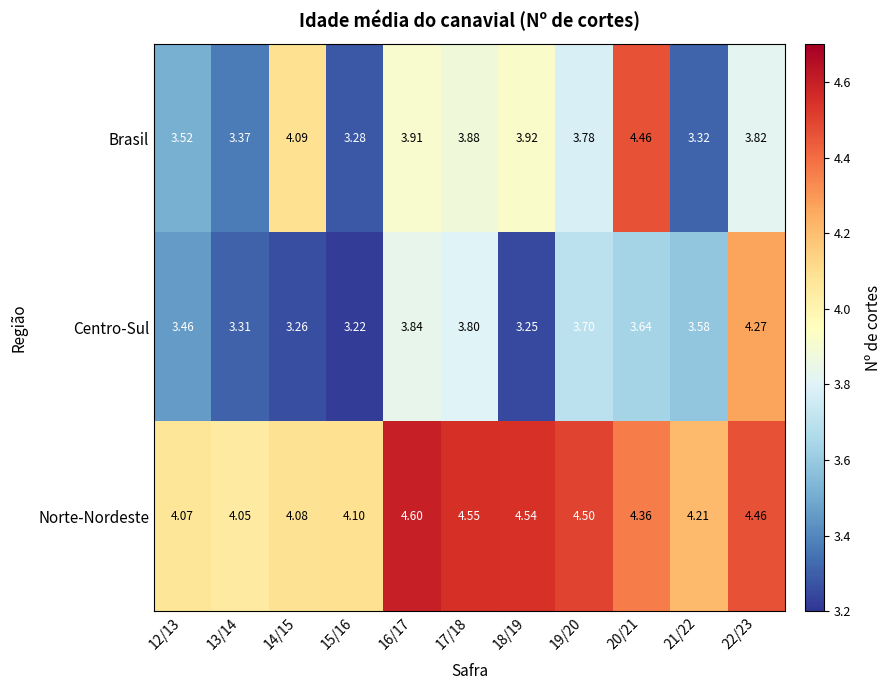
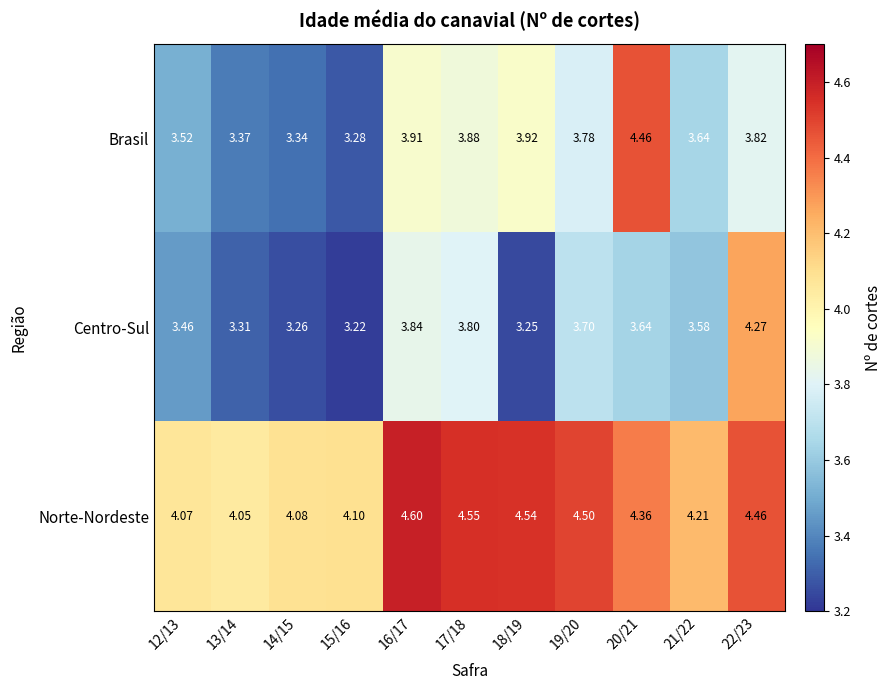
Brasil, 14/15: 4.09 -> 3.34
Brasil, 21/22: 3.32 -> 3.64
